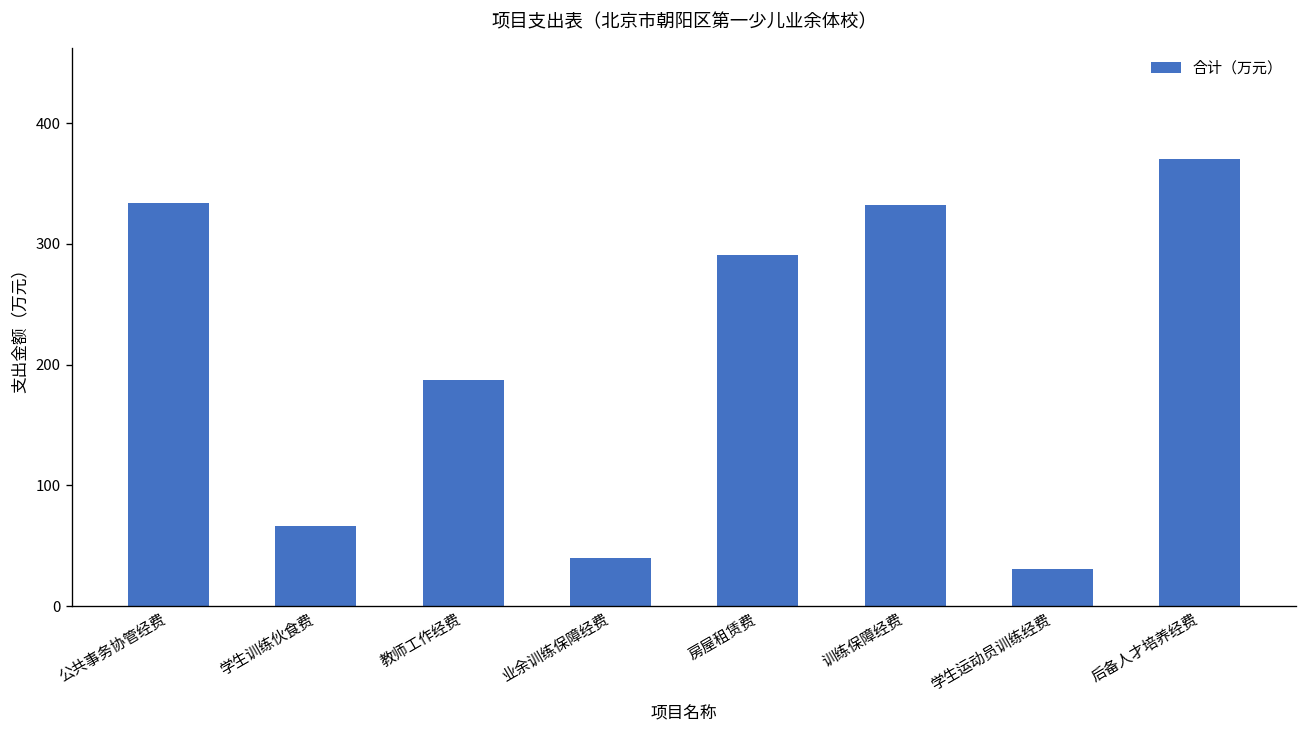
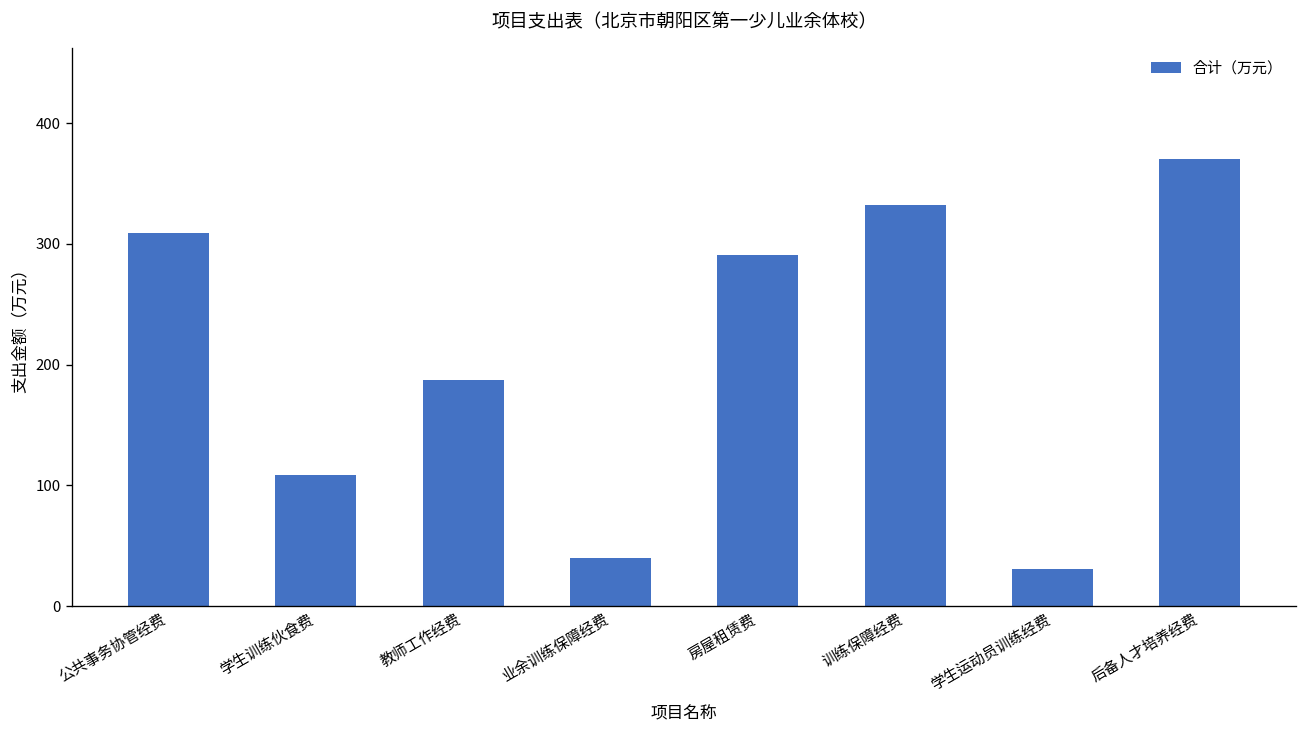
公共事务协管经费: 334 -> 309
学生训练伙食费: 66 -> 108
